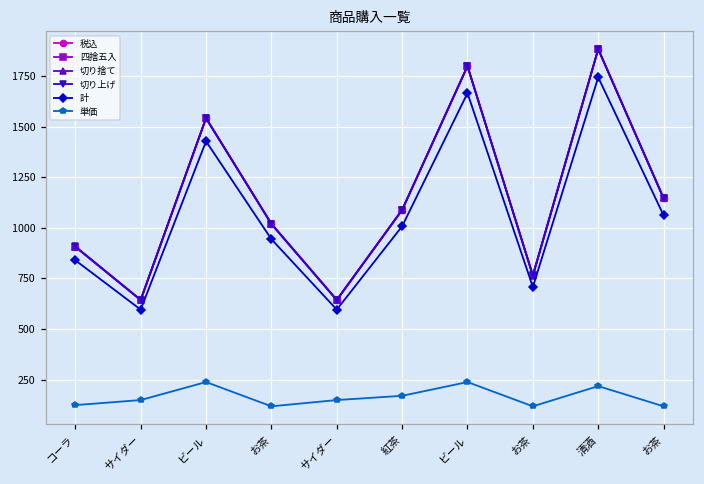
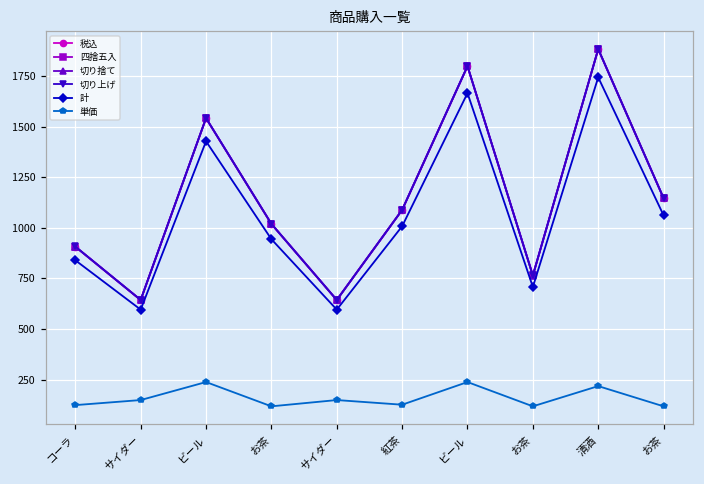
単価, 紅茶: 170 -> 130
